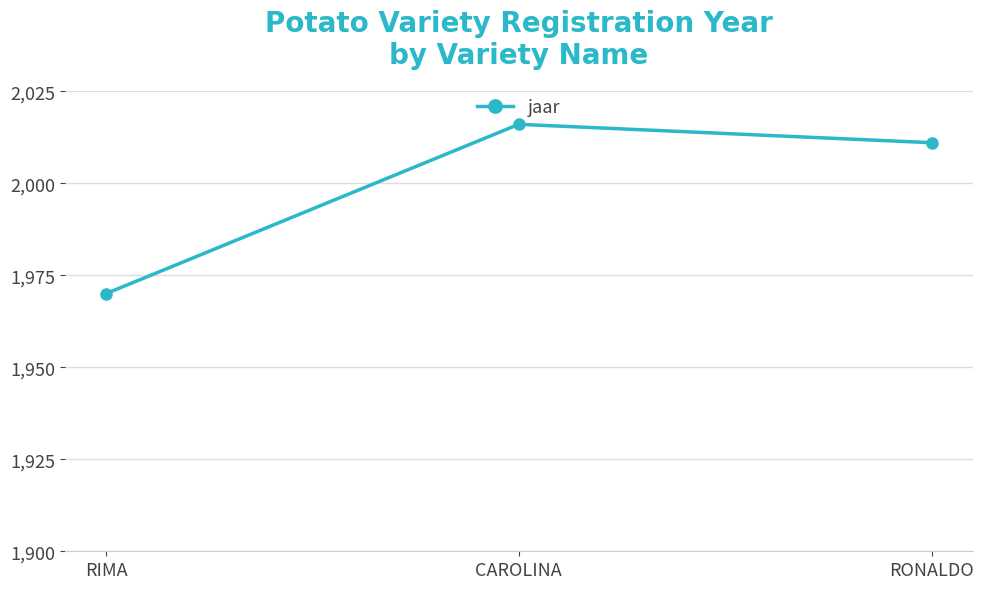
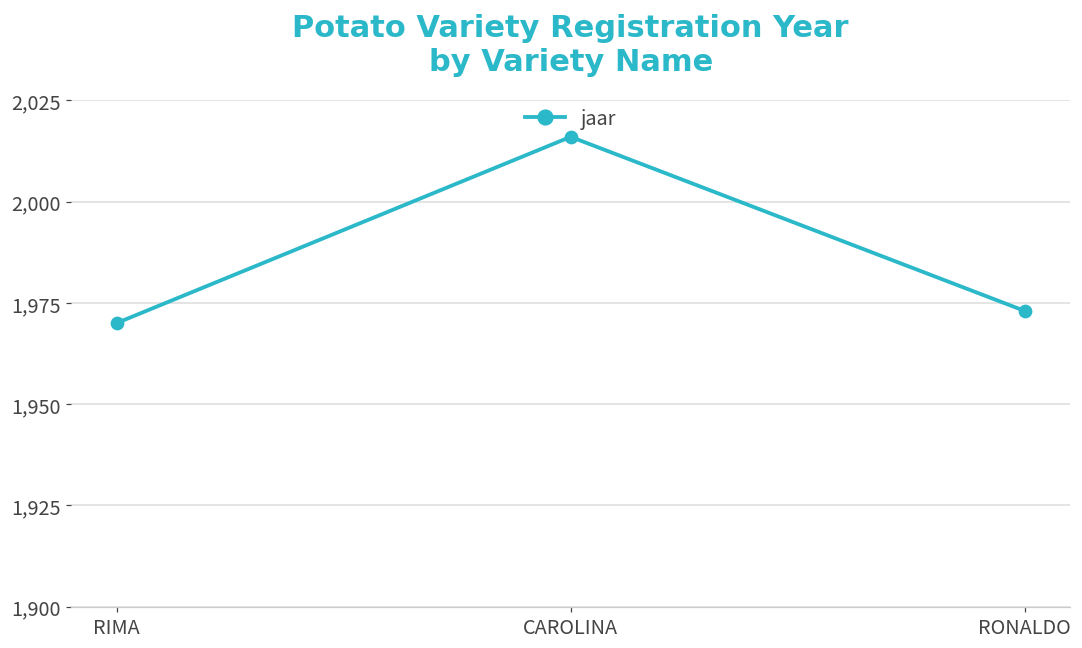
RONALDO: 2,011 -> 1,973
